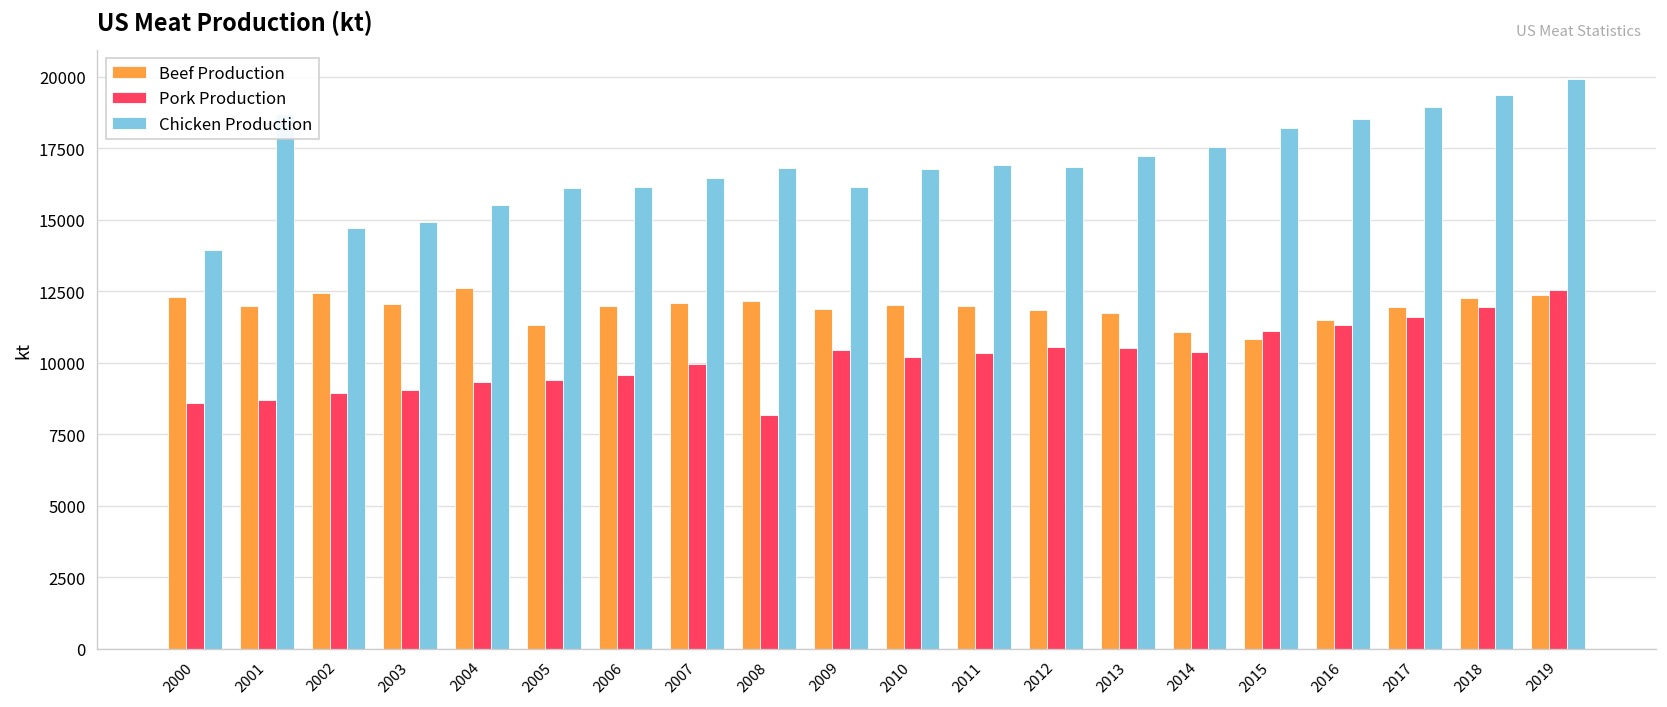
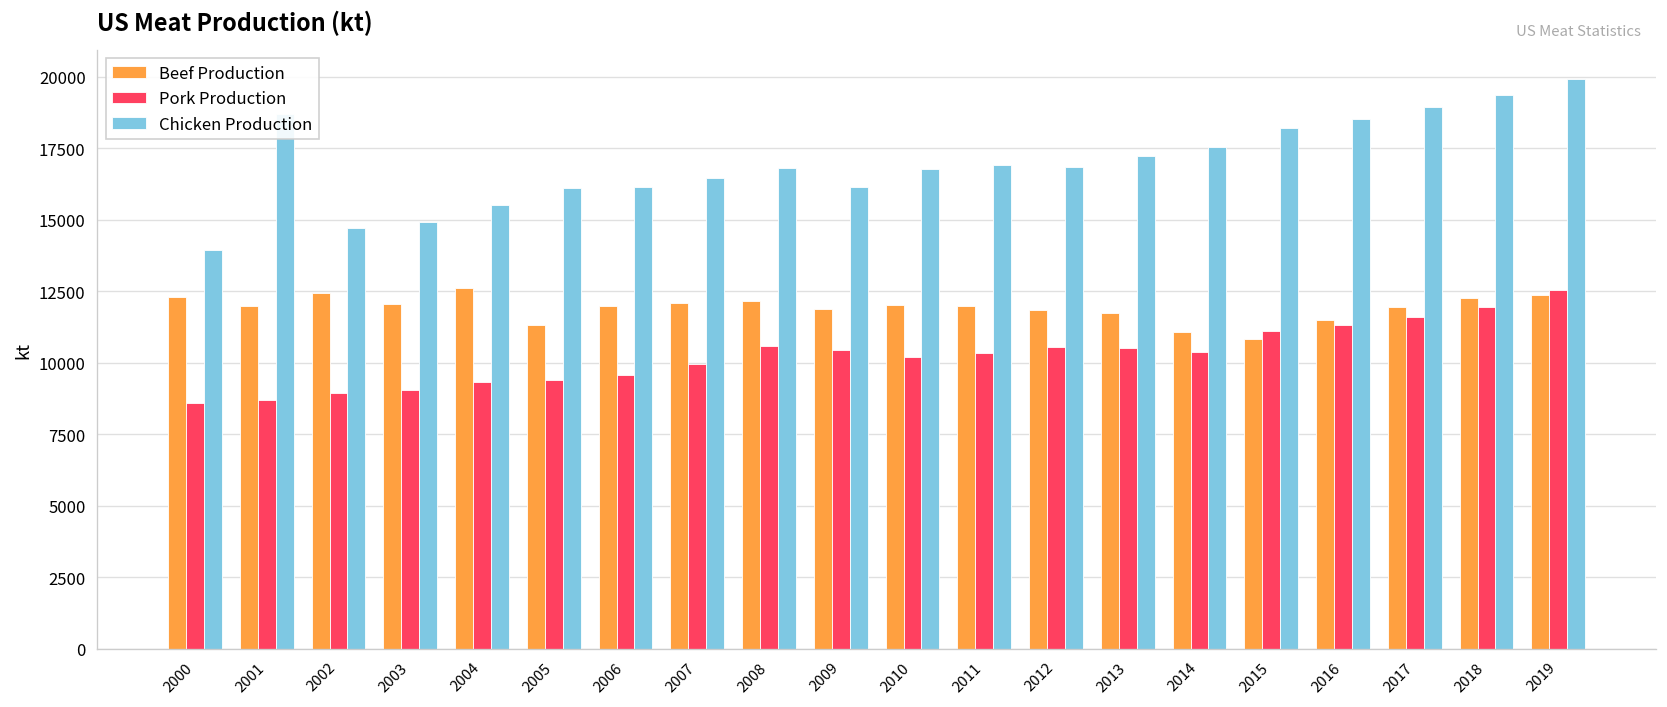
Pork Production, 2008: 8200 -> 10600
